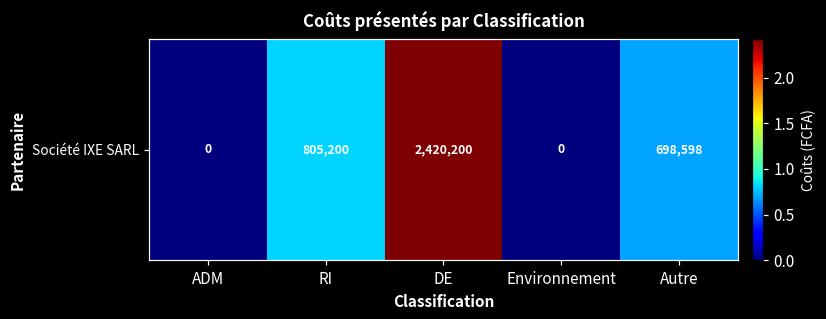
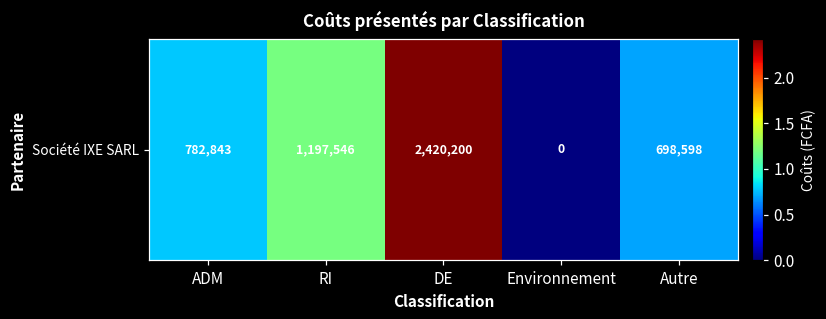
Société IXE SARL, ADM: 0 -> 782,843
Société IXE SARL, RI: 805,200 -> 1,197,546
